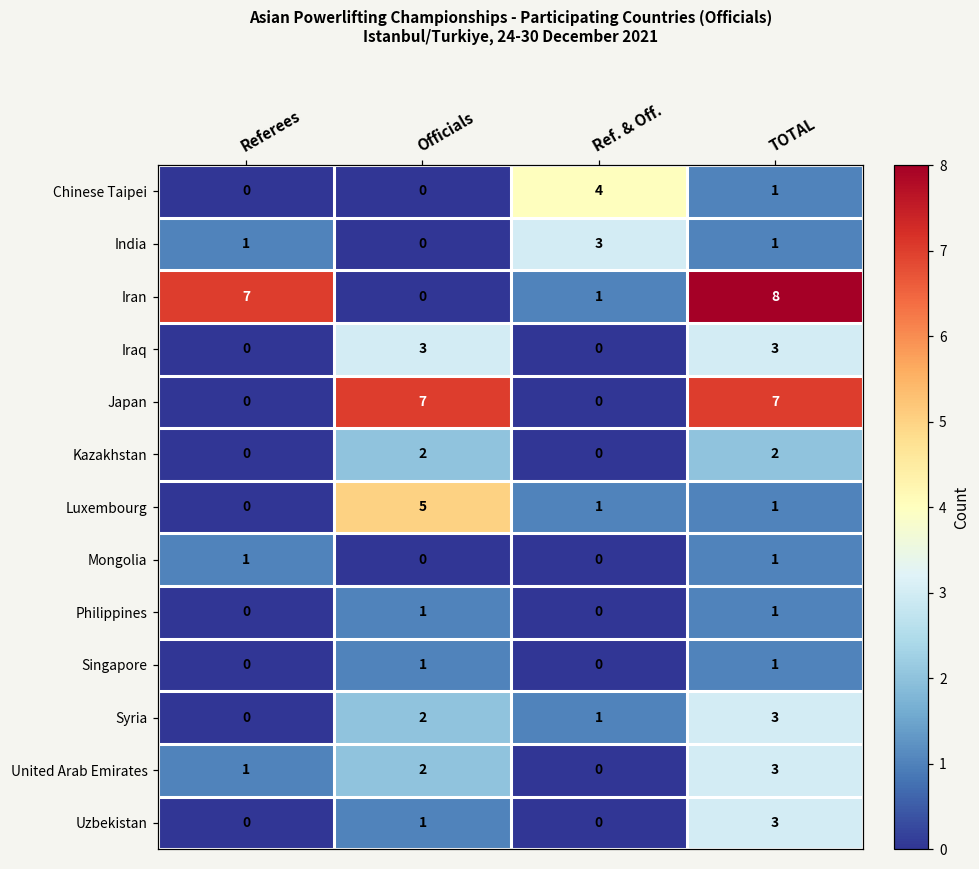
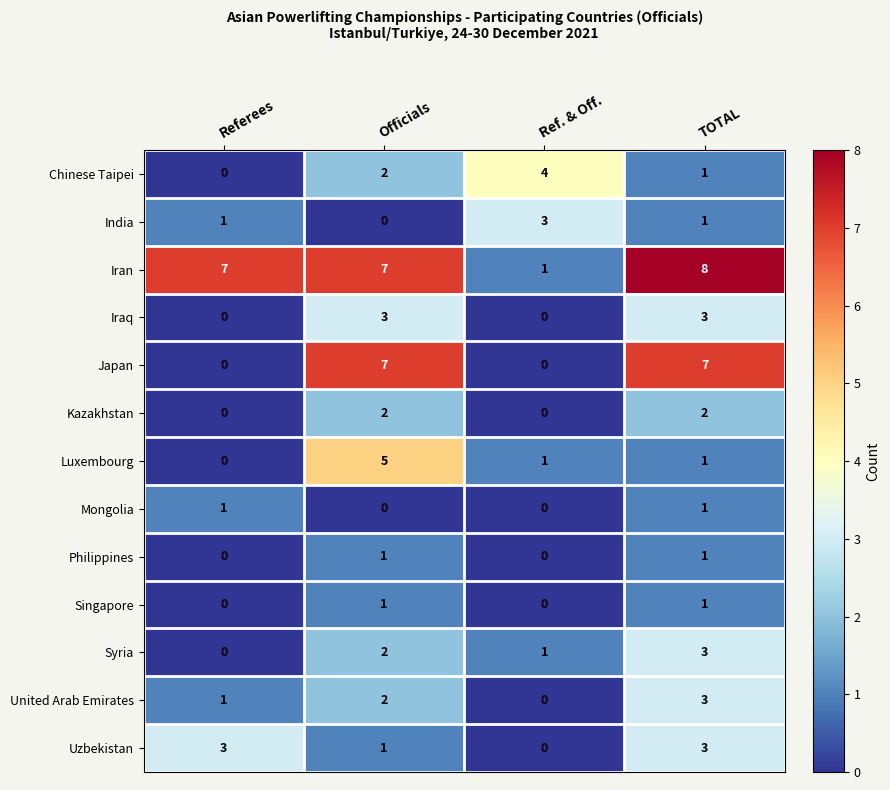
Chinese Taipei, Officials: 0 -> 2
Iran, Officials: 0 -> 7
Uzbekistan, Referees: 0 -> 3
